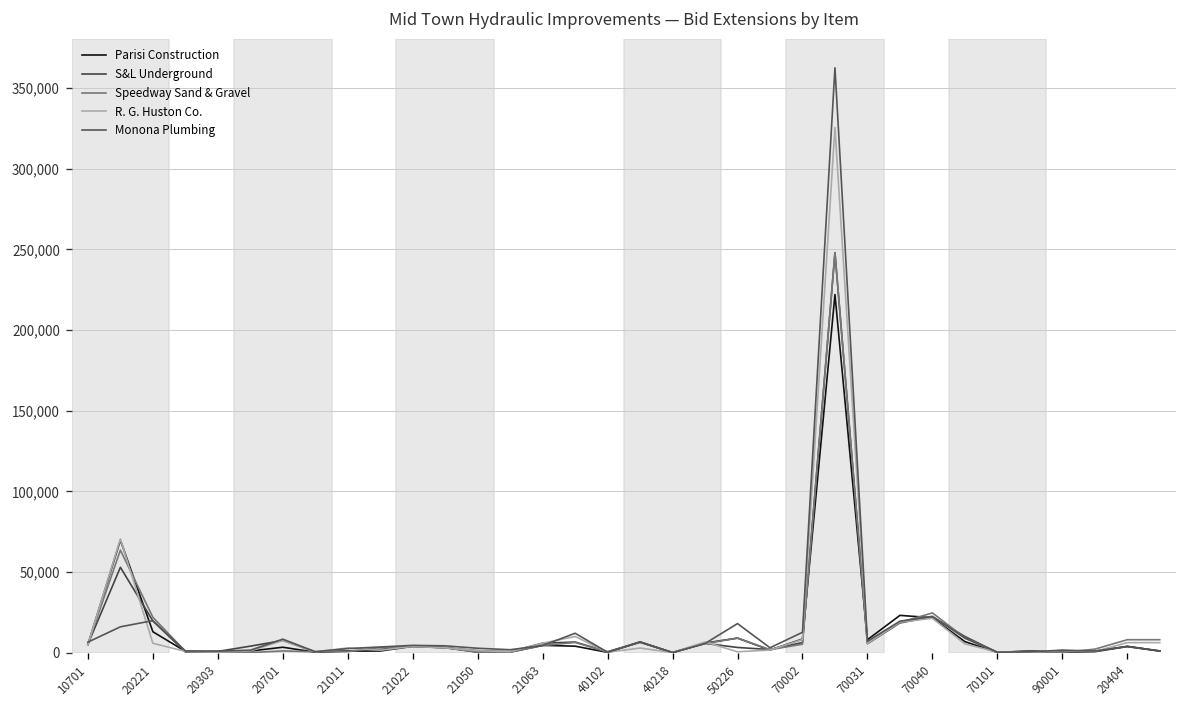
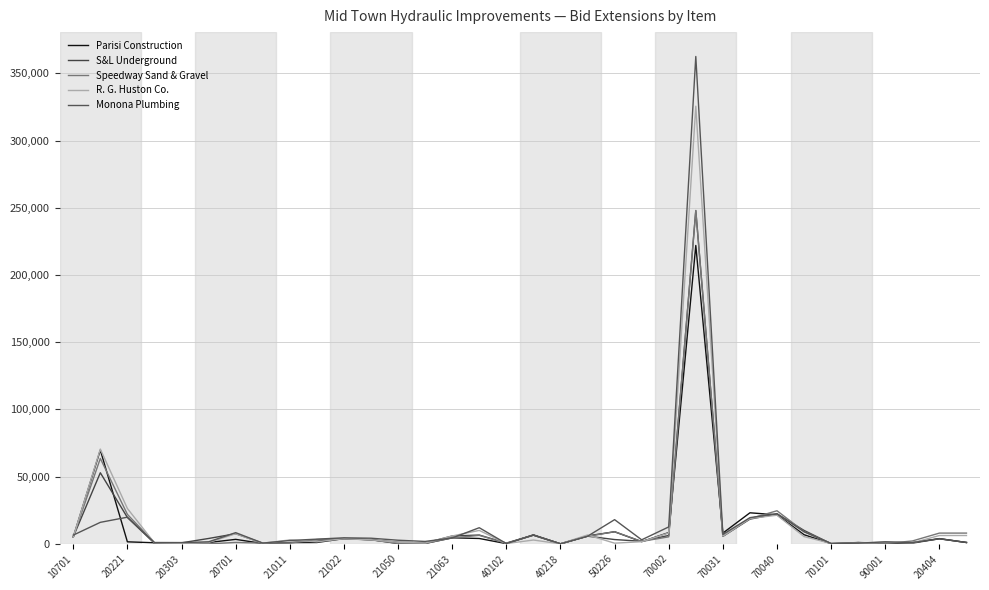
Parisi Construction, 20221: 13,000 -> 2,000
R. G. Huston Co., 20221: 6,000 -> 26,000
